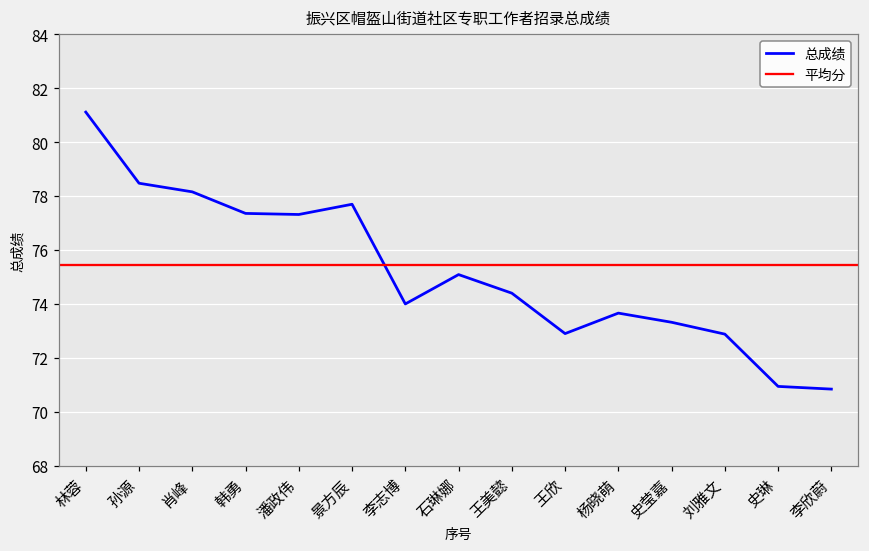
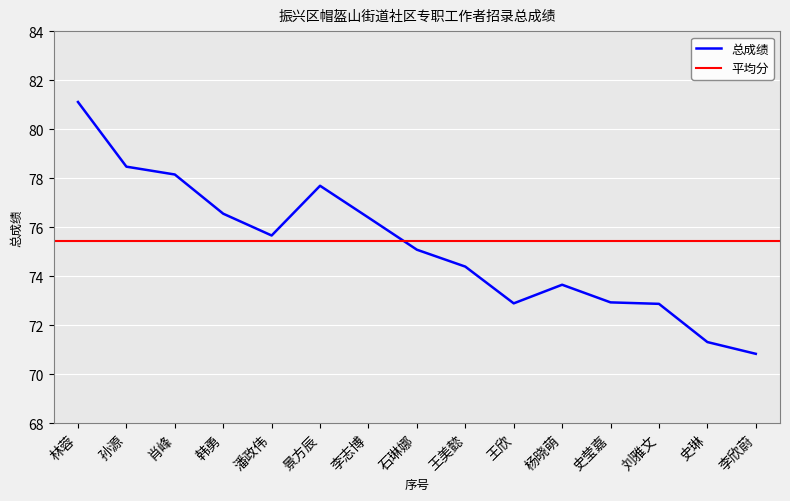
韩勇: 77.4 -> 76.6
潘政伟: 77.3 -> 75.7
李志博: 74.0 -> 76.4
史莹嘉: 73.3 -> 72.9
史琳: 70.9 -> 71.3
